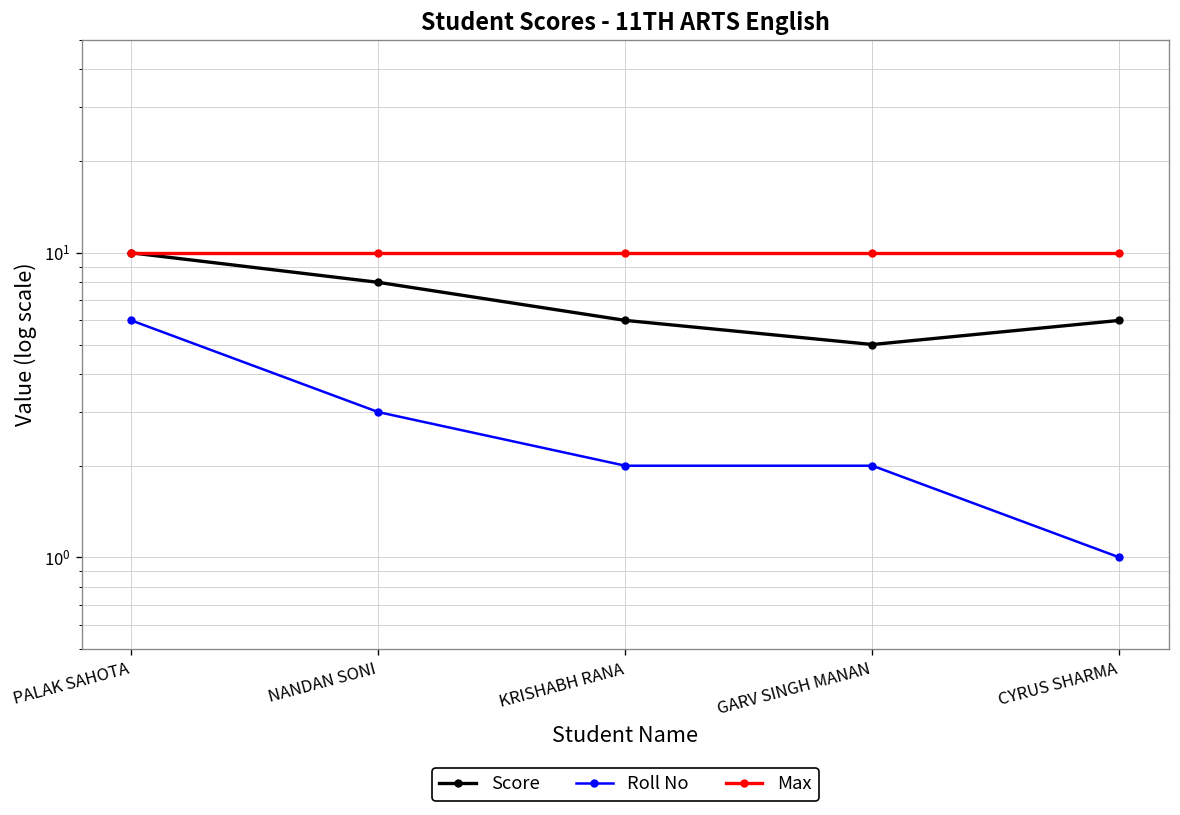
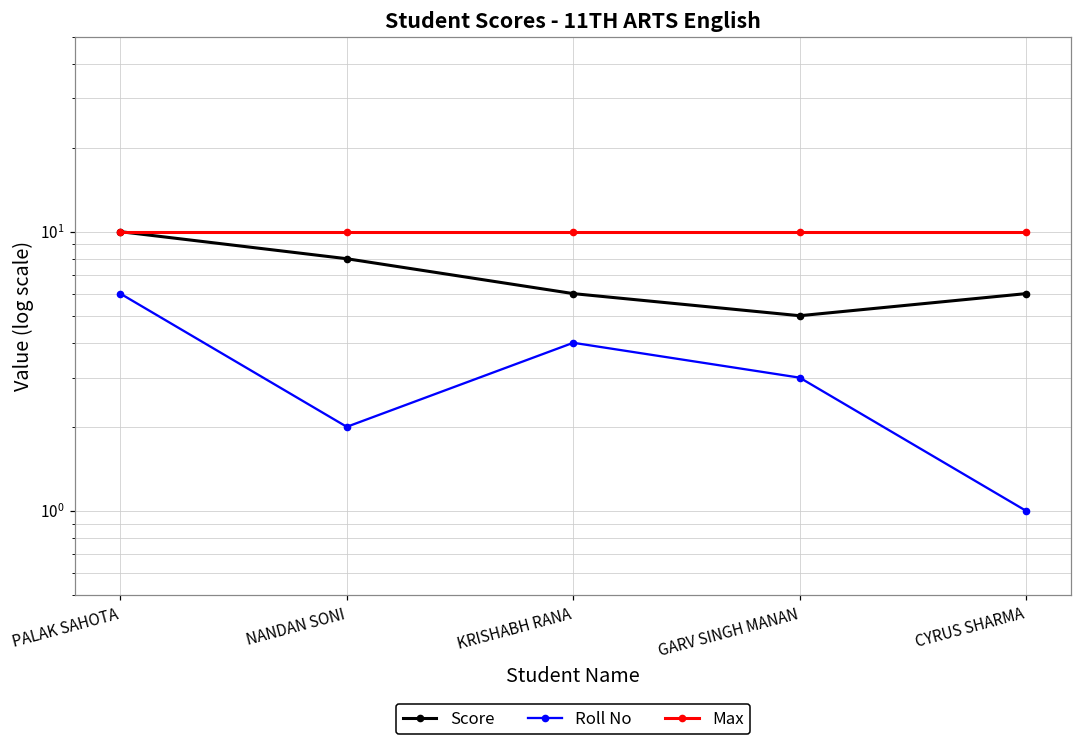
Roll No, NANDAN SONI: 3 -> 2
Roll No, KRISHABH RANA: 2 -> 4
Roll No, GARV SINGH MANAN: 2 -> 3
